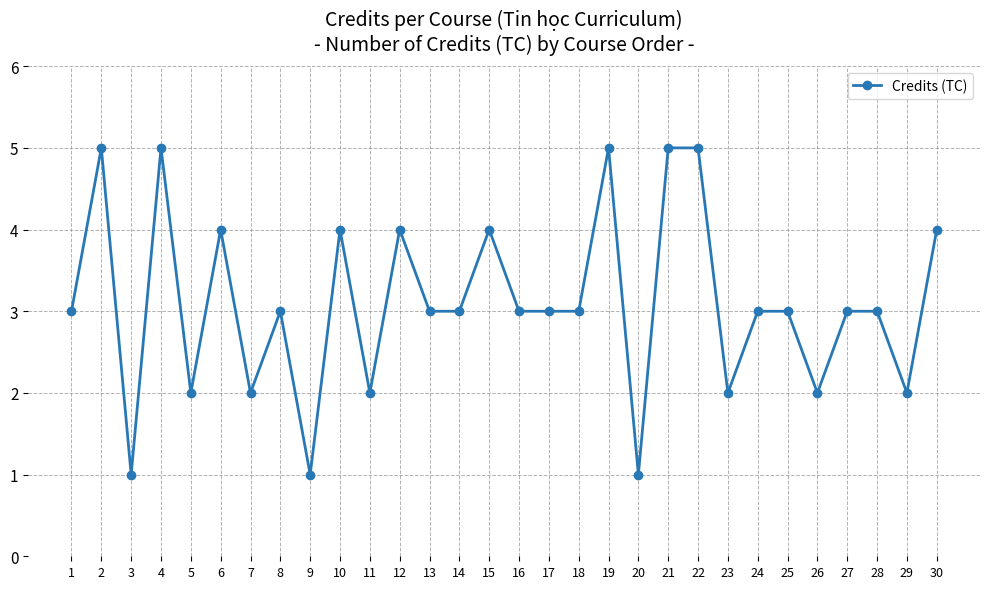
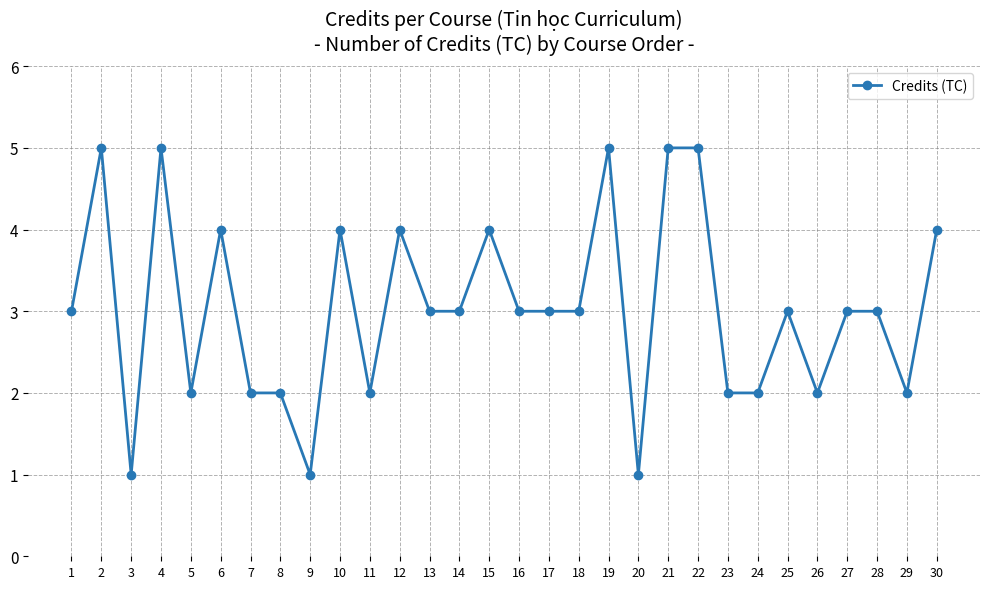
8: 3 -> 2
24: 3 -> 2
